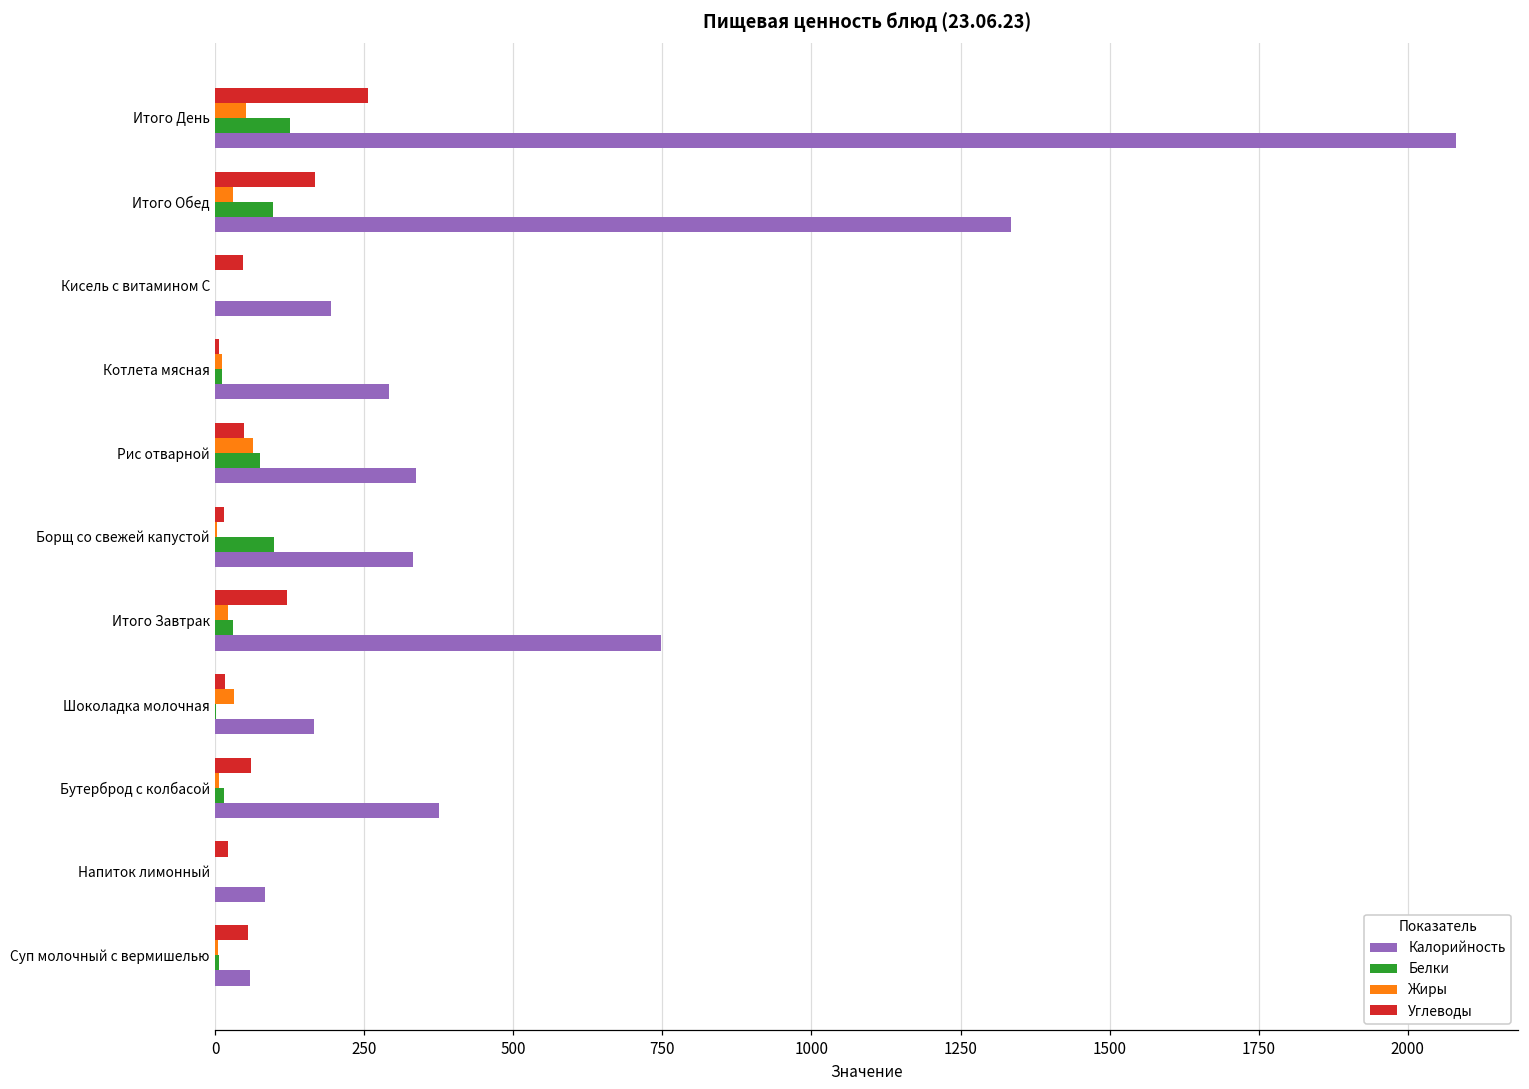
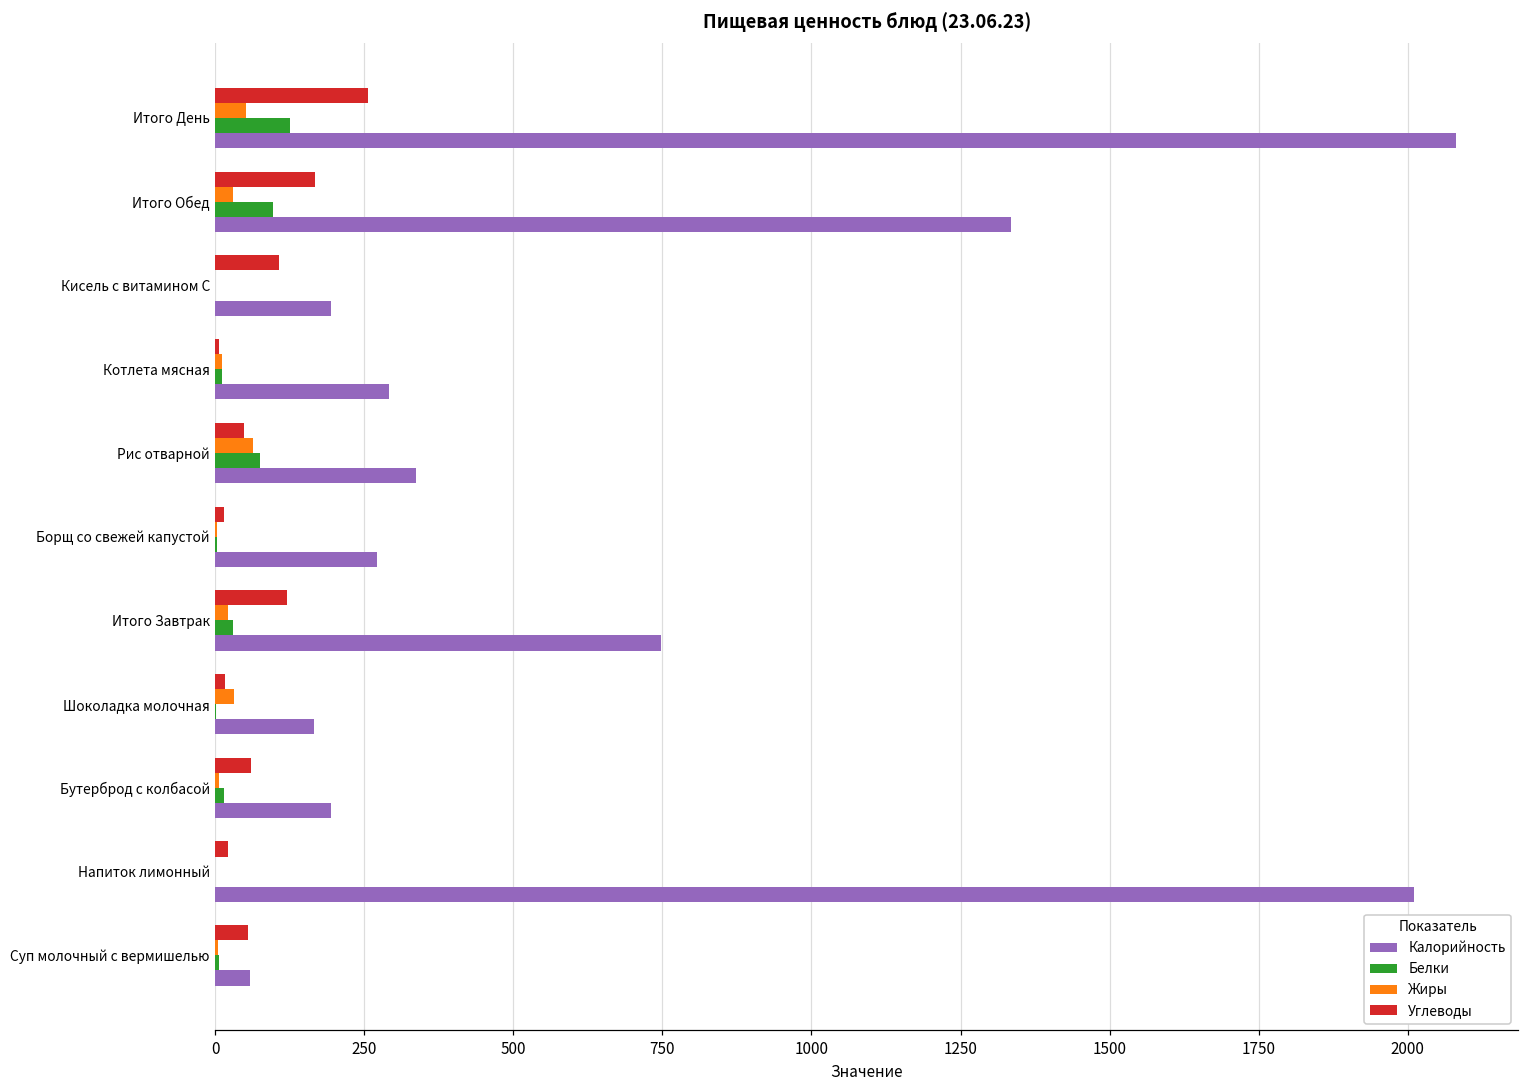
Углеводы, Кисель с витамином С: 50 -> 110
Белки, Борщ со свежей капустой: 100 -> 0
Калорийность, Борщ со свежей капустой: 330 -> 270
Калорийность, Бутерброд с колбасой: 380 -> 190
Калорийность, Напиток лимонный: 80 -> 2010
